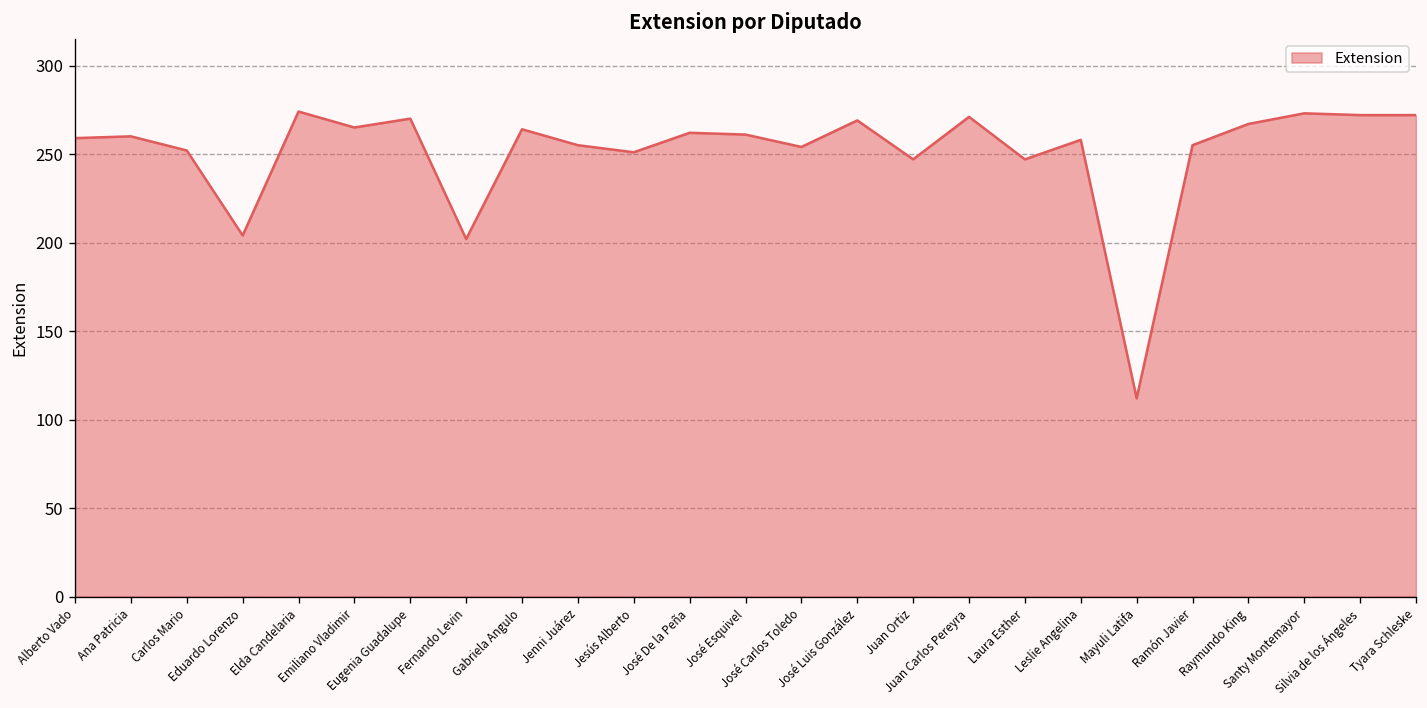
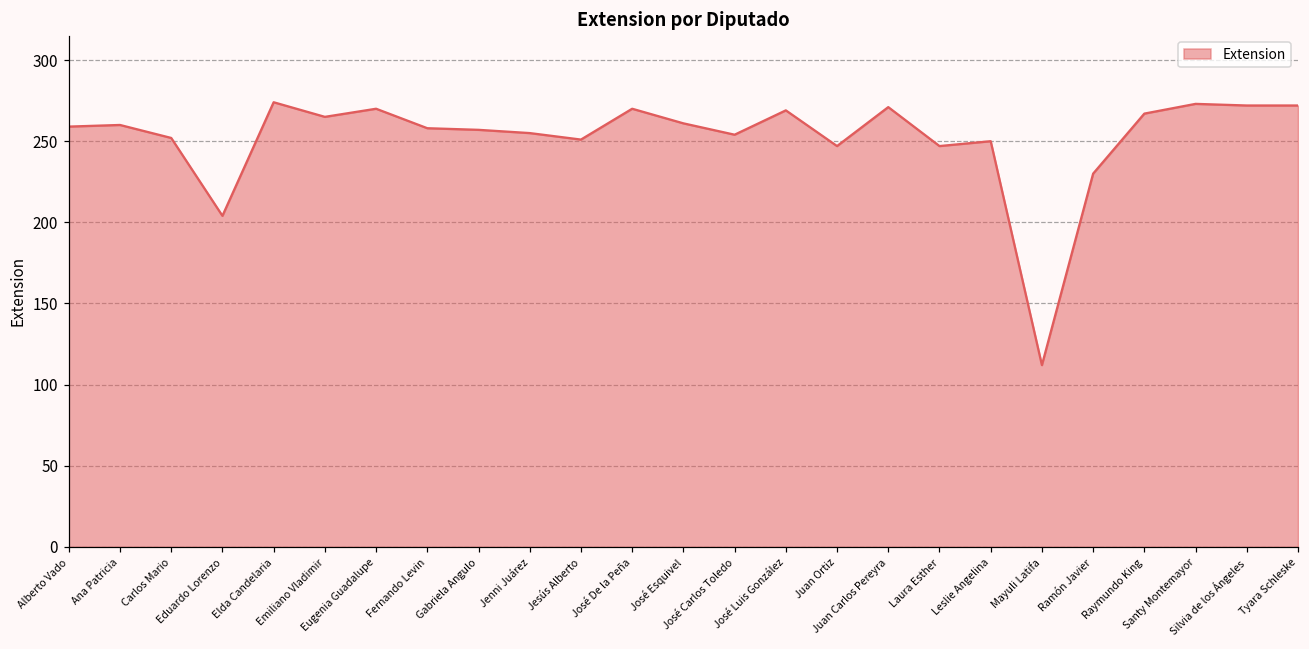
Fernando Levin: 202 -> 258
Gabriela Angulo: 264 -> 257
José De la Peña: 262 -> 270
Leslie Angelina: 258 -> 250
Ramón Javier: 255 -> 230
